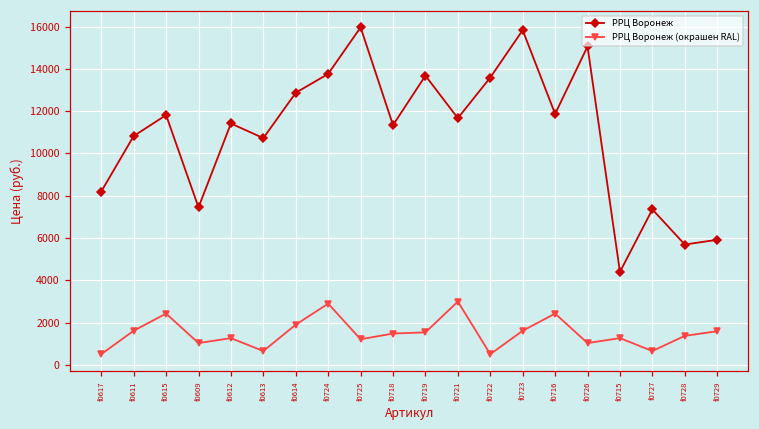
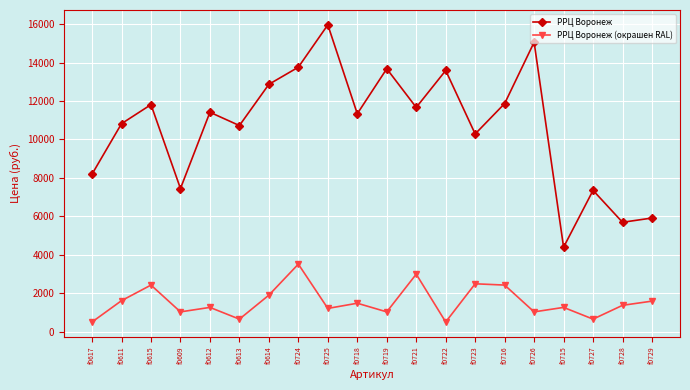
РРЦ Воронеж (окрашен RAL), f0724: 2900 -> 3500
РРЦ Воронеж (окрашен RAL), f0719: 1500 -> 1000
РРЦ Воронеж, f0723: 15800 -> 10300
РРЦ Воронеж (окрашен RAL), f0723: 1600 -> 2500
